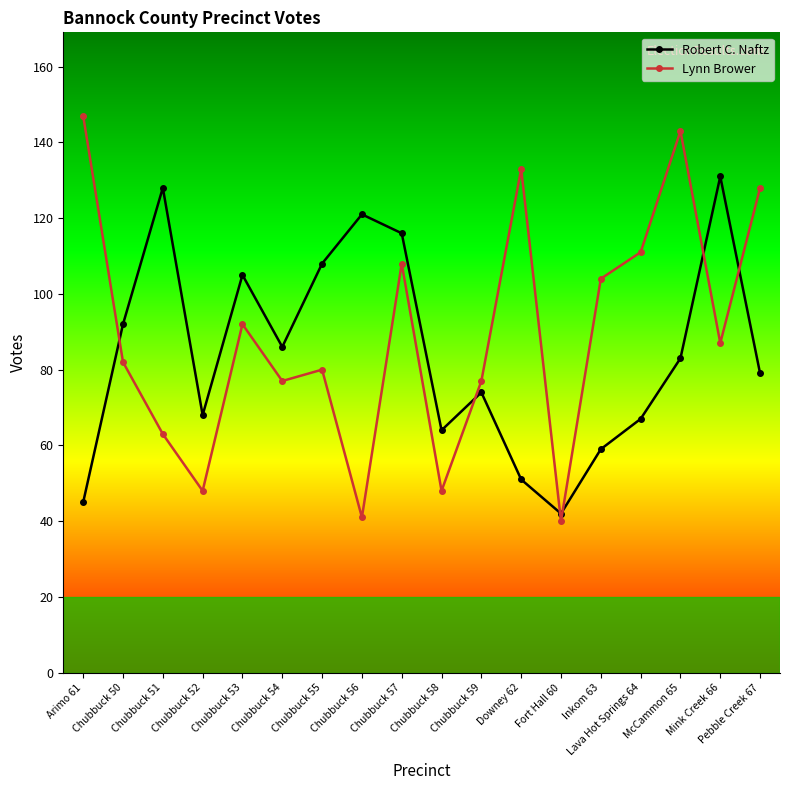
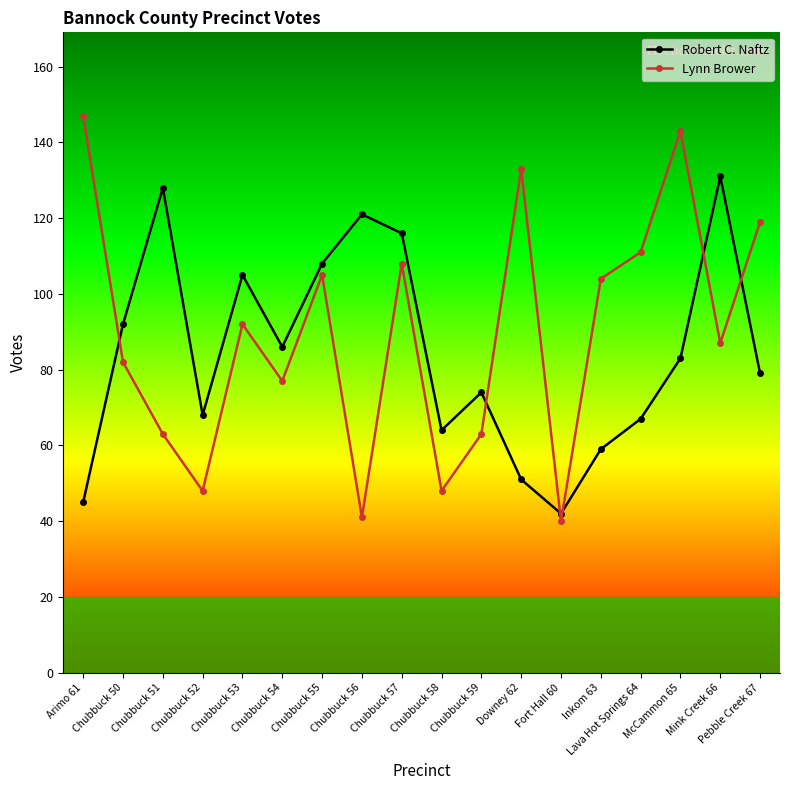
Lynn Brower, Chubbuck 55: 80 -> 105
Lynn Brower, Chubbuck 59: 77 -> 63
Lynn Brower, Pebble Creek 67: 128 -> 119
